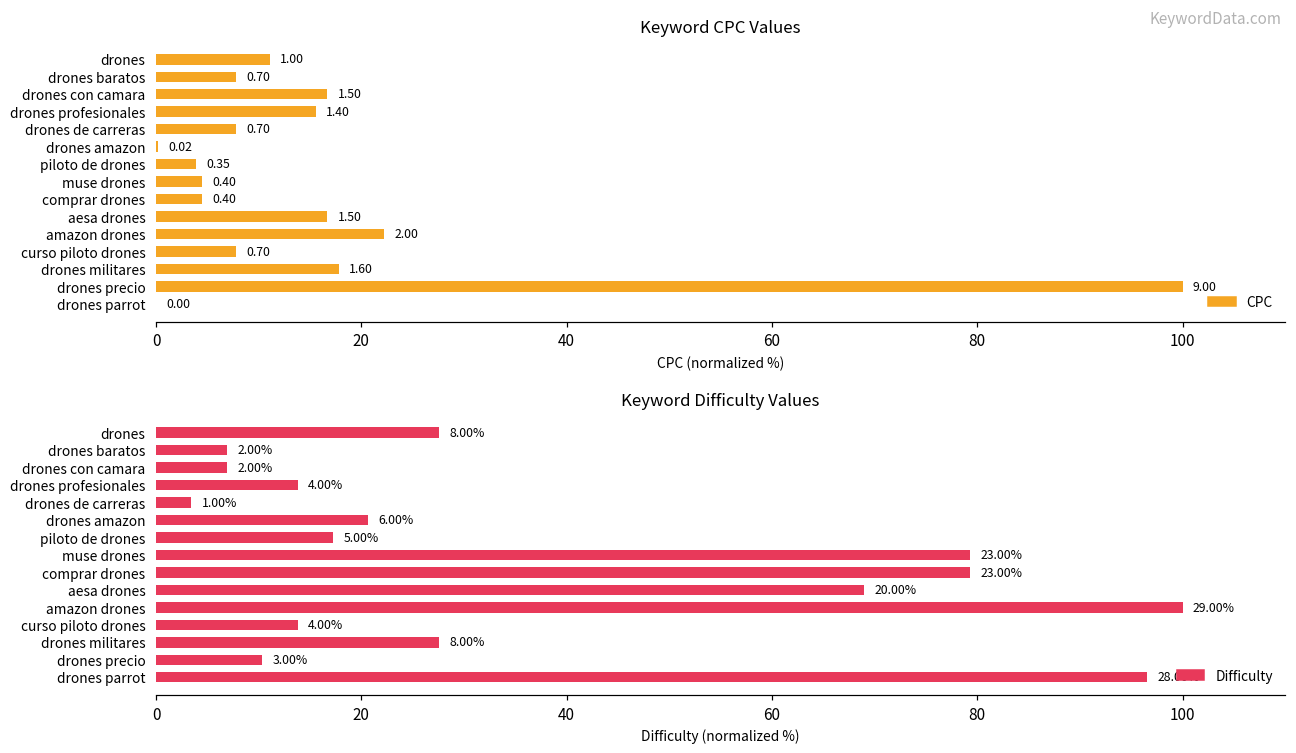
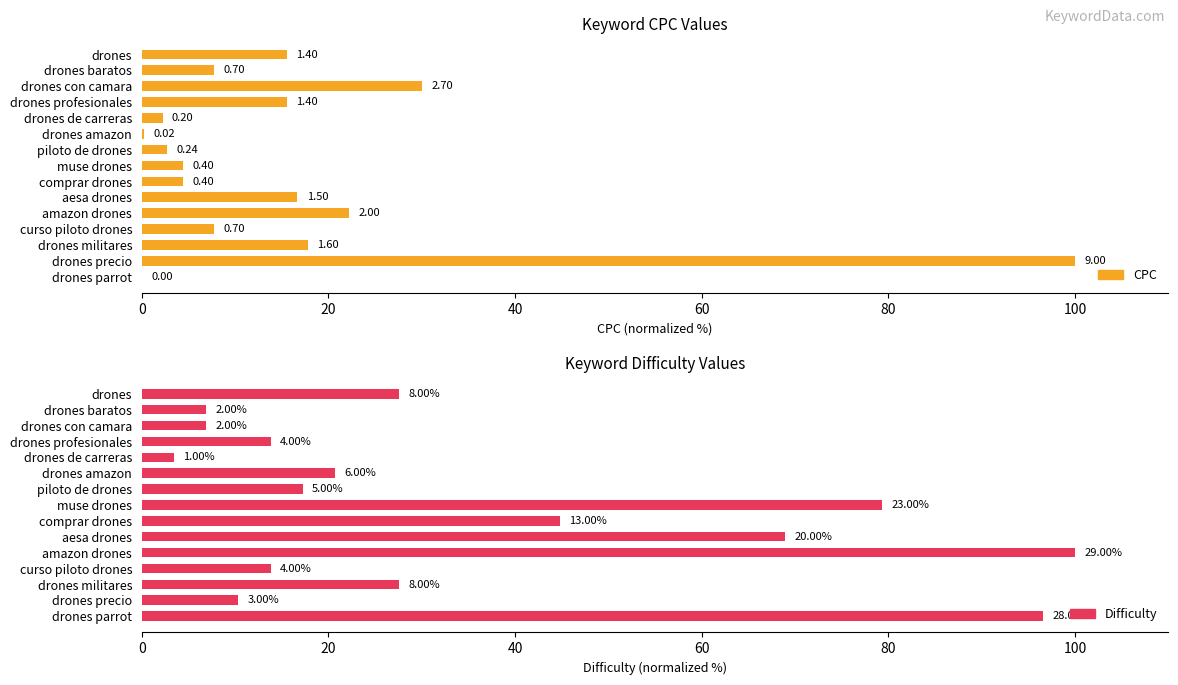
Keyword CPC Values, drones: 1.00 -> 1.40
Keyword CPC Values, drones con camara: 1.50 -> 2.70
Keyword CPC Values, drones de carreras: 0.70 -> 0.20
Keyword CPC Values, piloto de drones: 0.35 -> 0.24
Keyword Difficulty Values, comprar drones: 23.00% -> 13.00%
